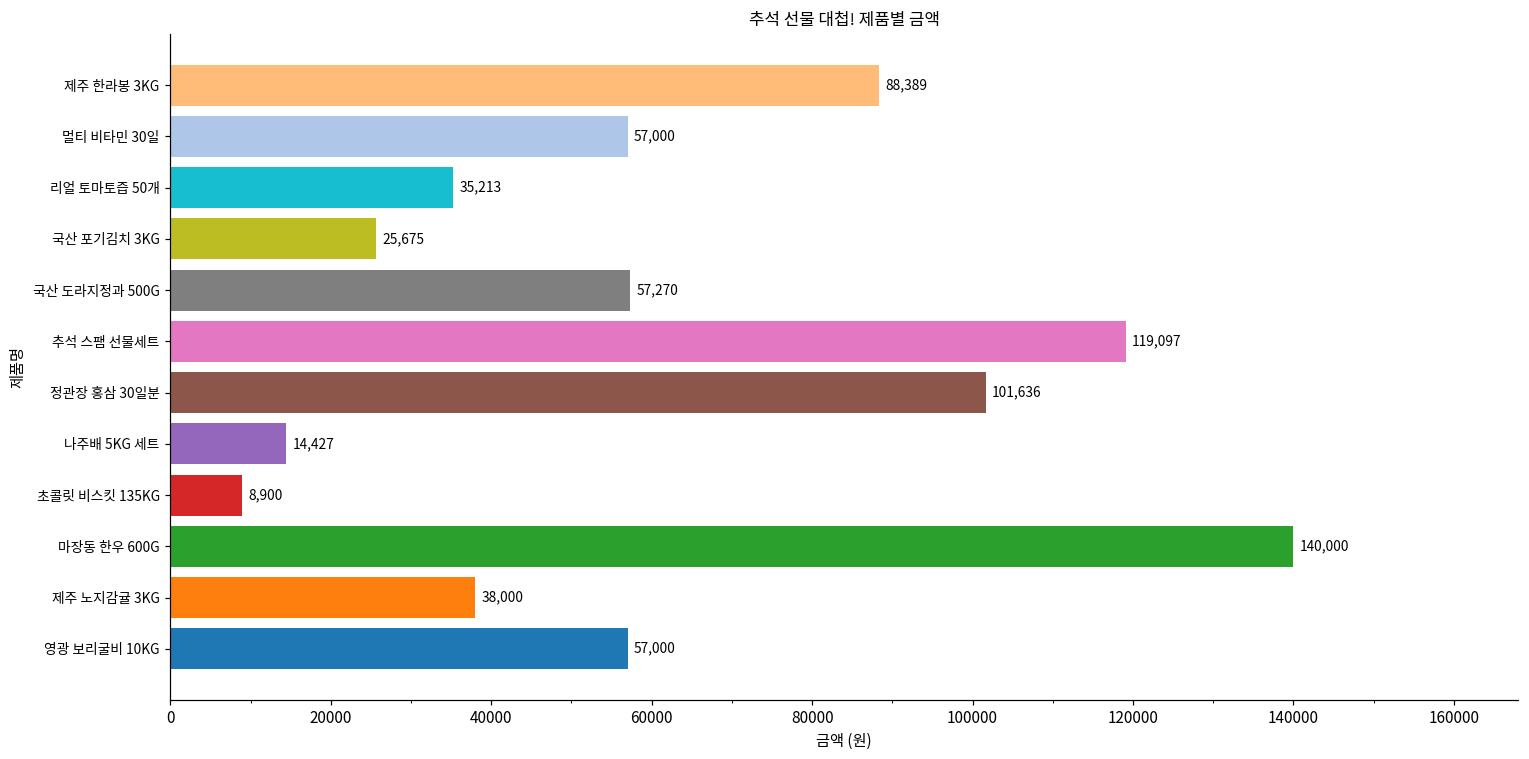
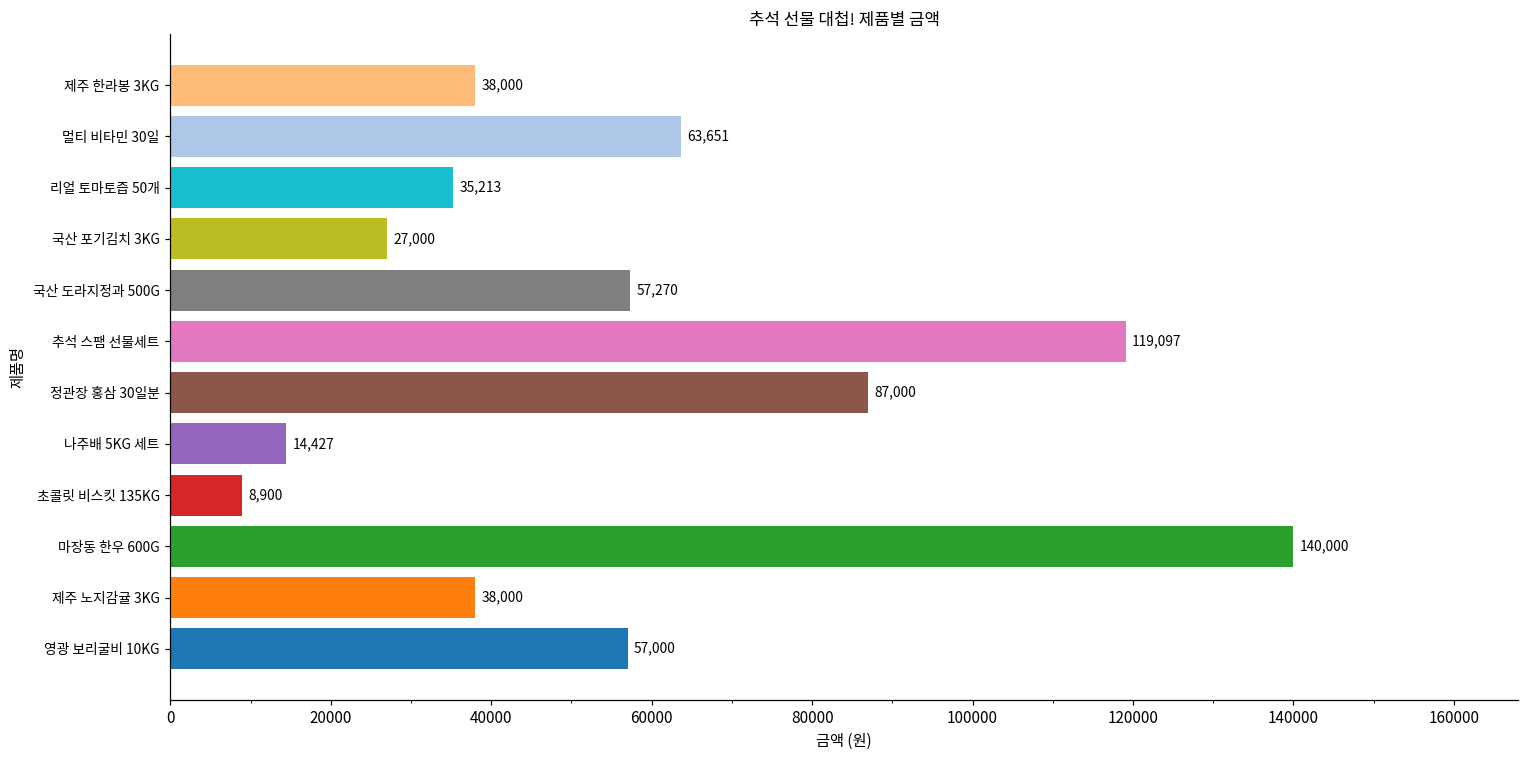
제주 한라봉 3KG: 88,389 -> 38,000
멀티 비타민 30일: 57,000 -> 63,651
국산 포기김치 3KG: 25,675 -> 27,000
정관장 홍삼 30일분: 101,636 -> 87,000
